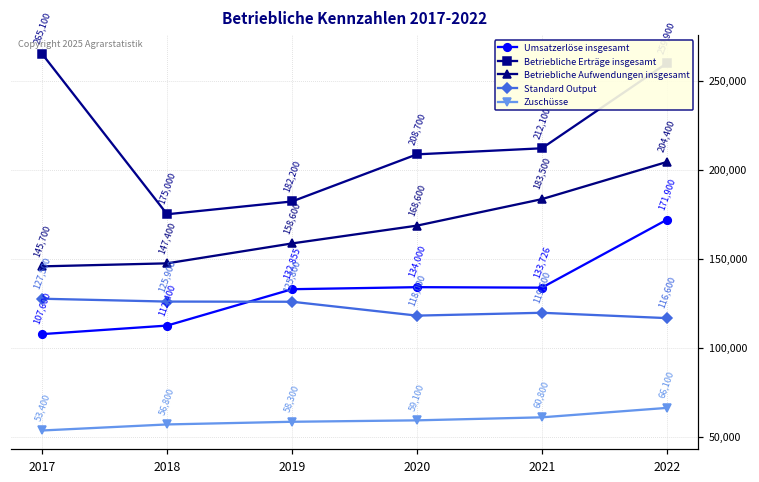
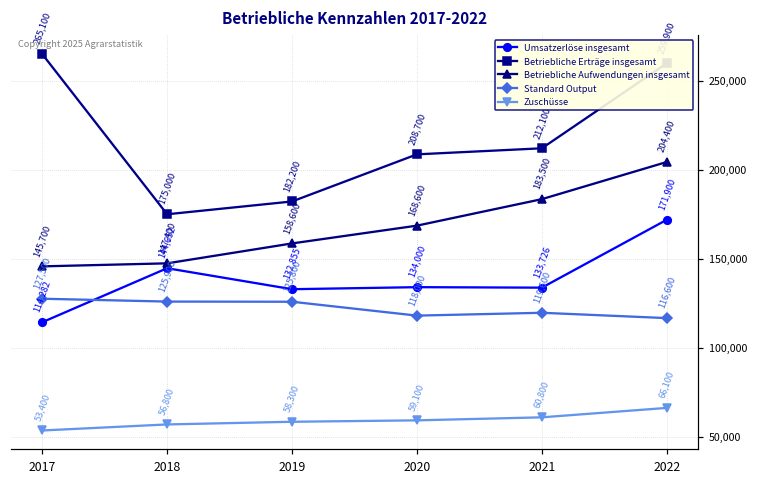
Umsatzerlöse insgesamt, 2017: 107,600 -> 114,282
Umsatzerlöse insgesamt, 2018: 112,400 -> 144,652
